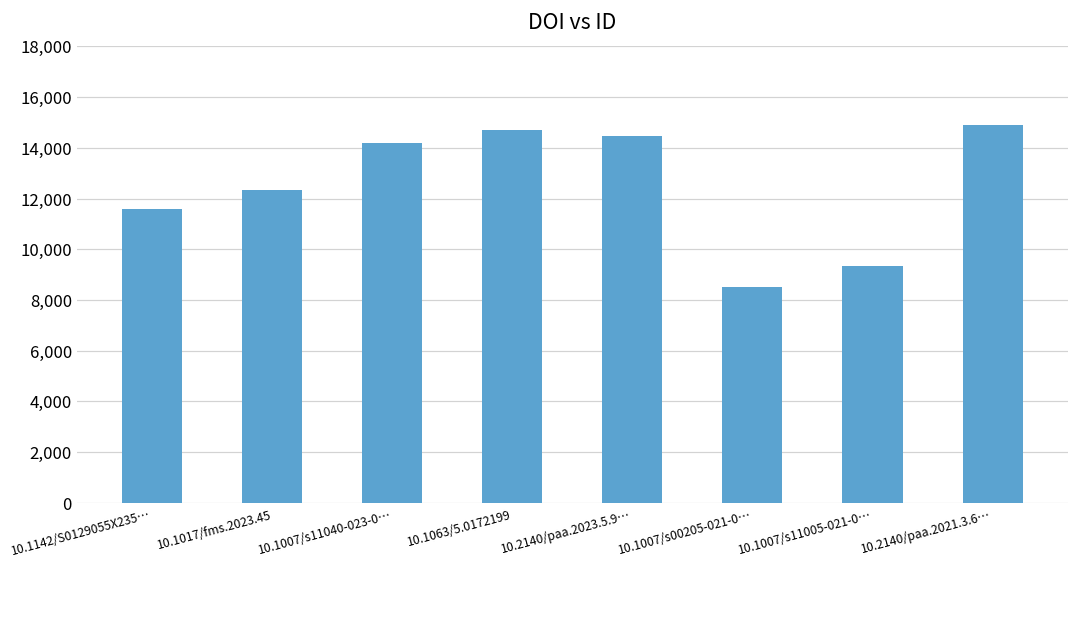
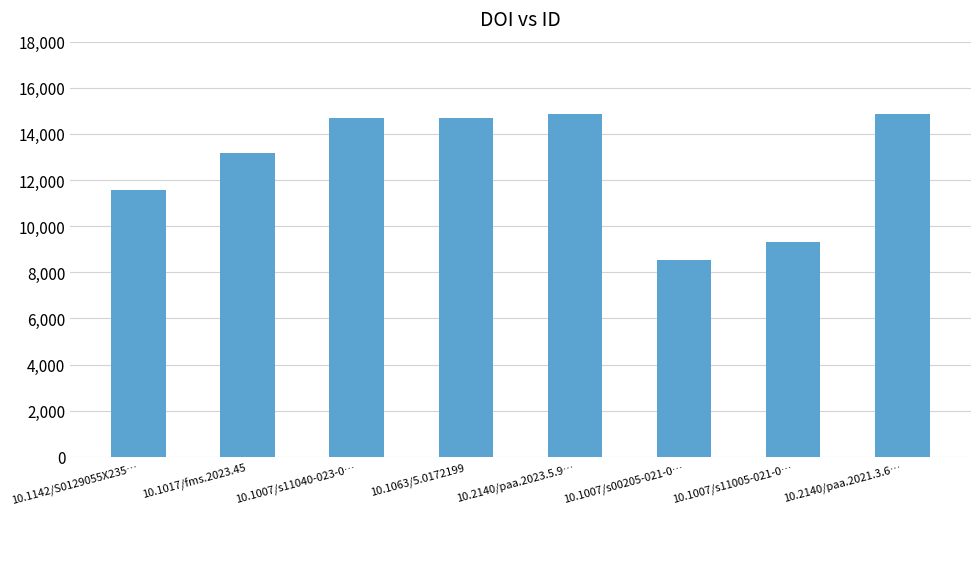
10.1017/fms.2023.45: 12,300 -> 13,200
10.1007/s11040-023-0…: 14,200 -> 14,700
10.2140/paa.2023.5.9…: 14,500 -> 14,900
